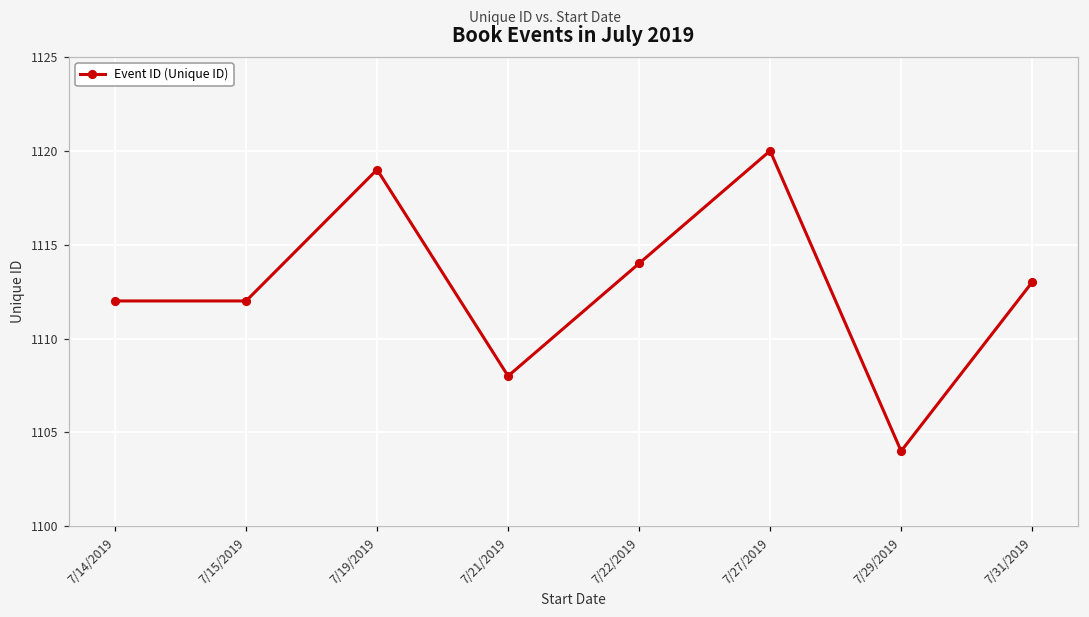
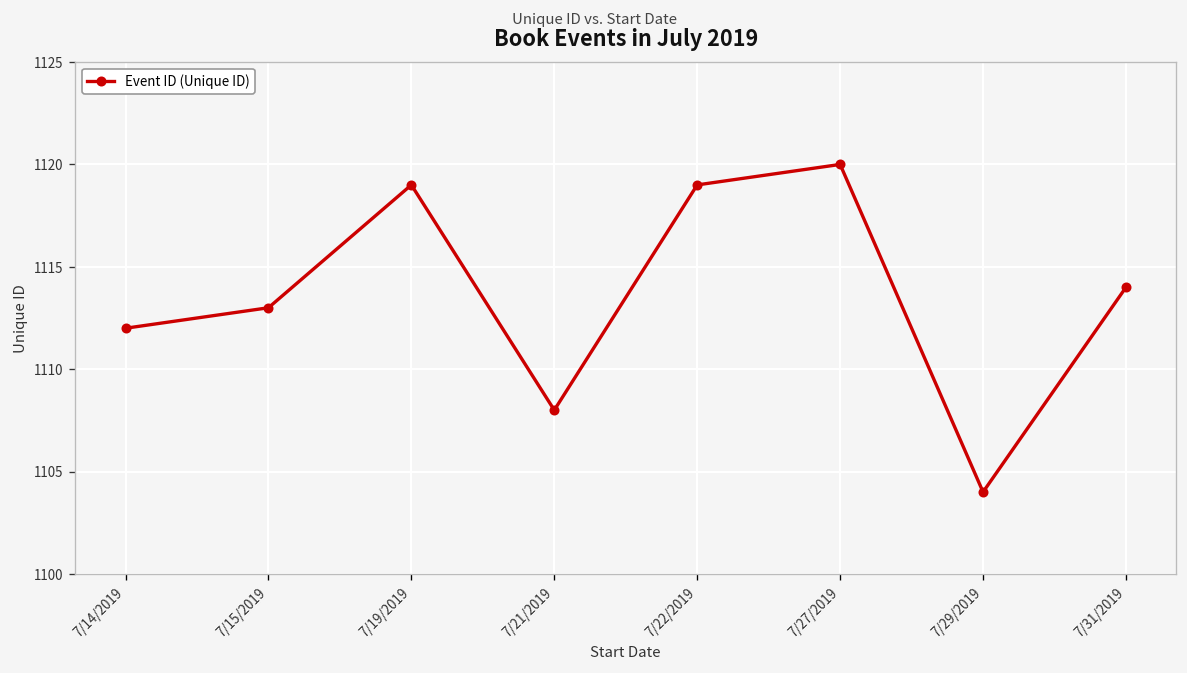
7/15/2019: 1112 -> 1113
7/22/2019: 1114 -> 1119
7/31/2019: 1113 -> 1114
